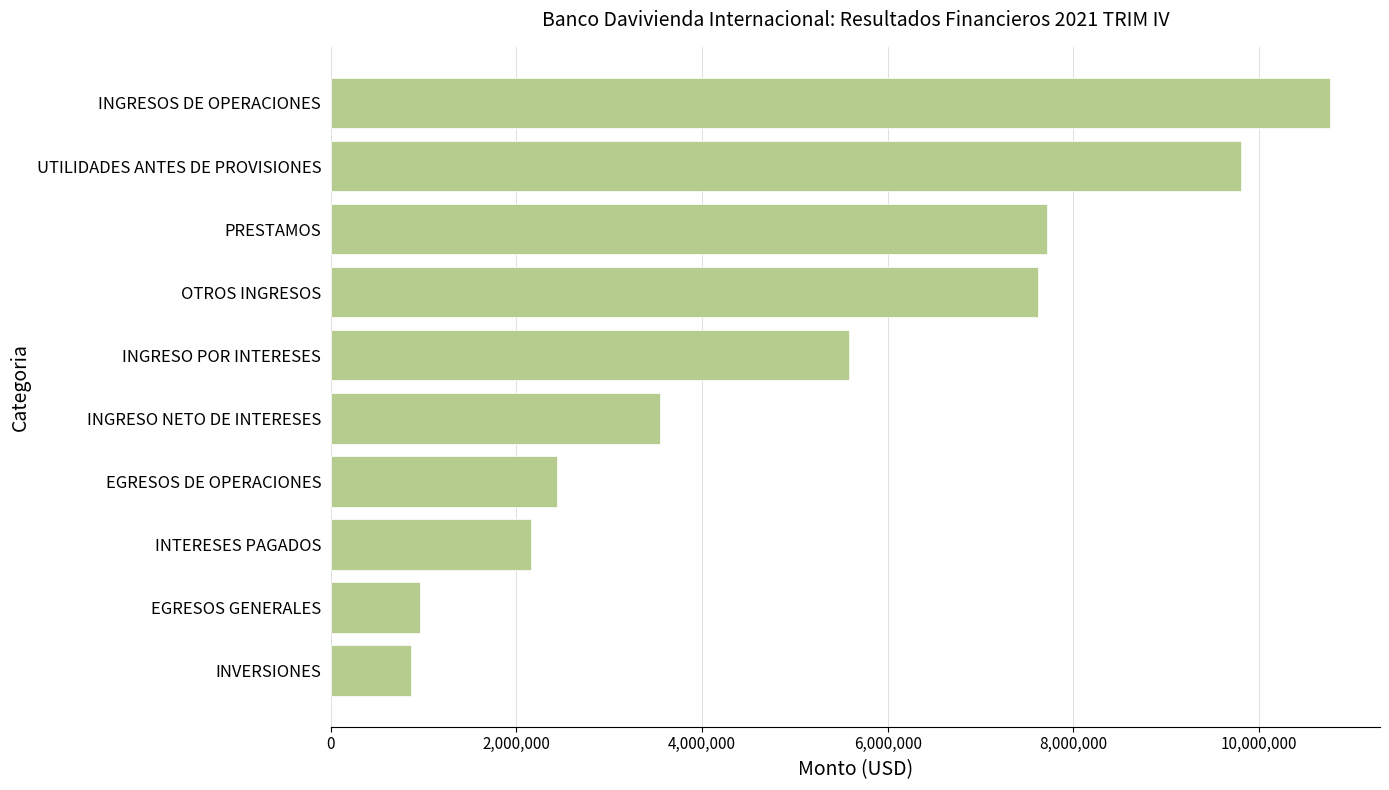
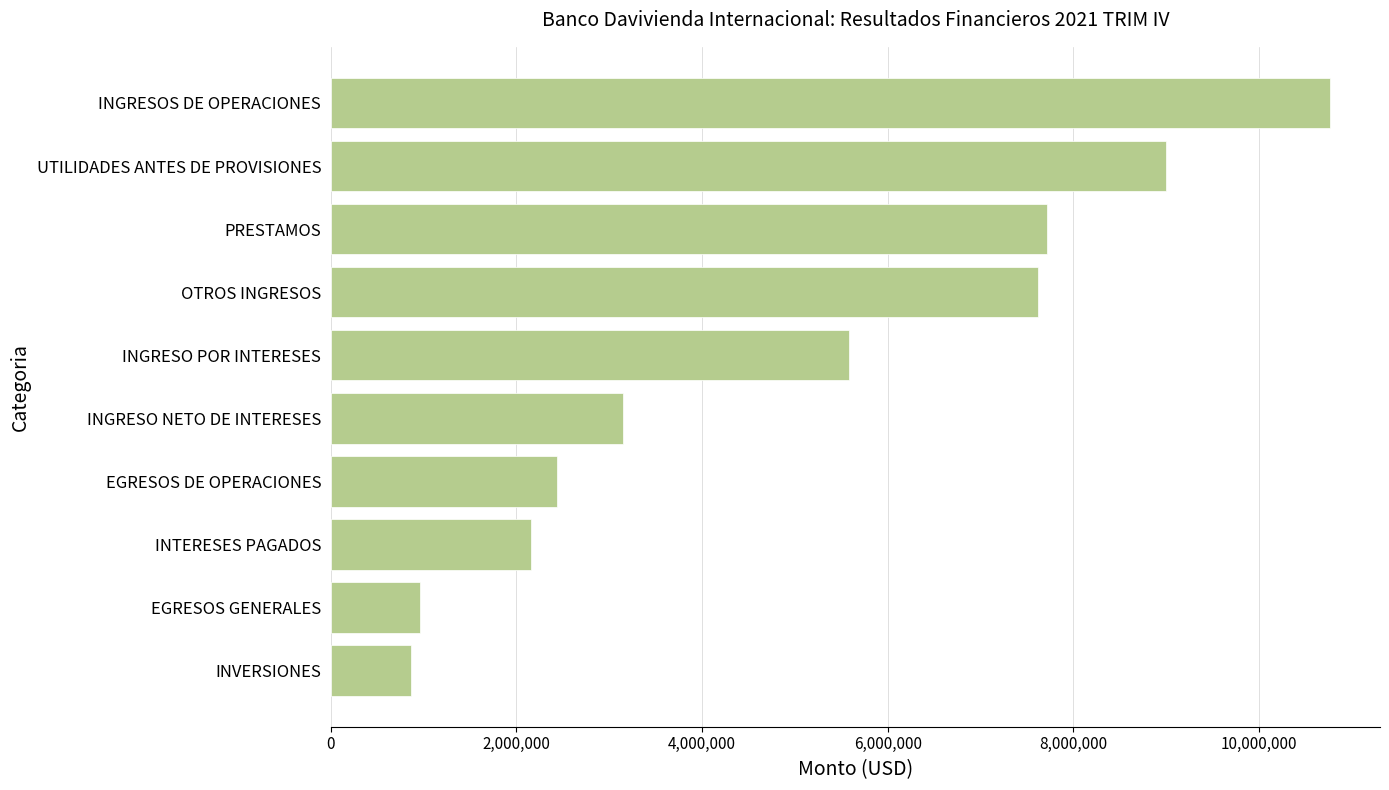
UTILIDADES ANTES DE PROVISIONES: 9,800,000 -> 9,000,000
INGRESO NETO DE INTERESES: 3,500,000 -> 3,100,000
